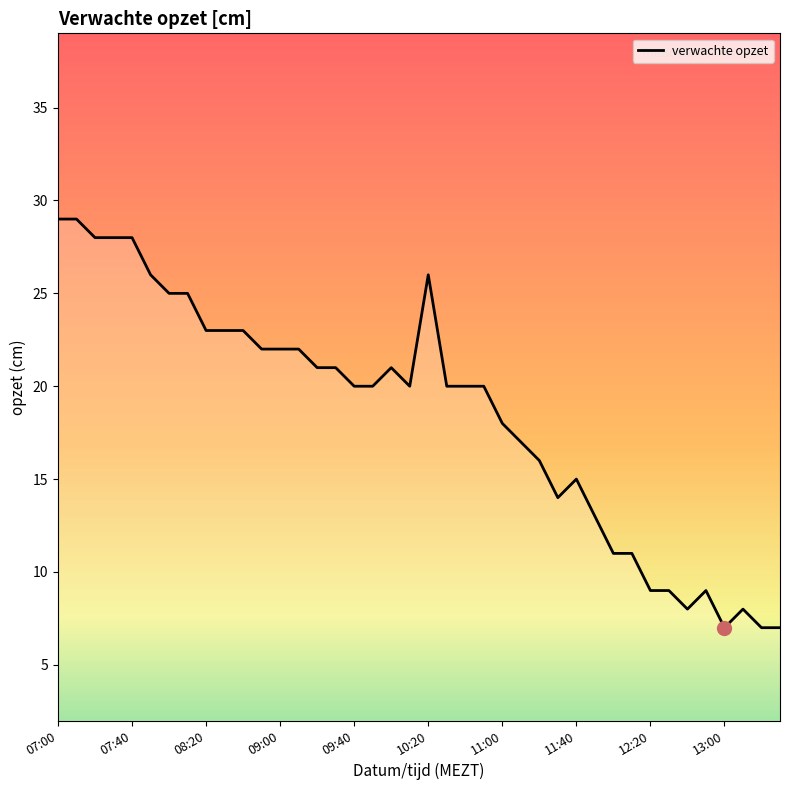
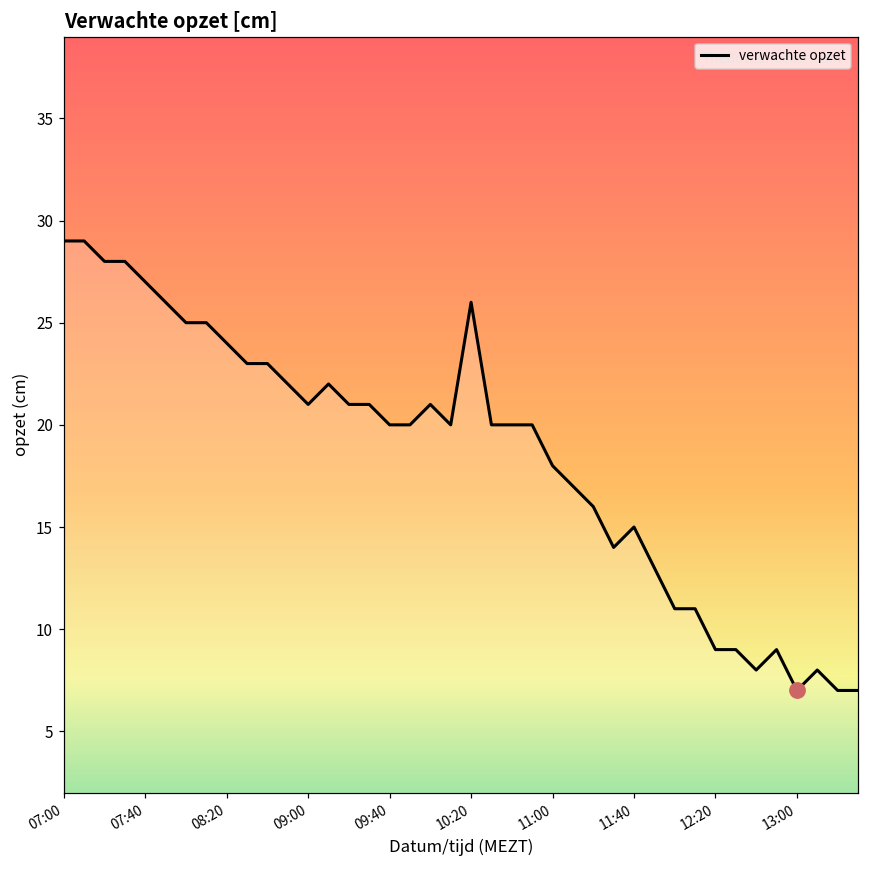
verwachte opzet, 07:40: 28 -> 27
verwachte opzet, 08:20: 23 -> 24
verwachte opzet, 09:00: 22 -> 21
